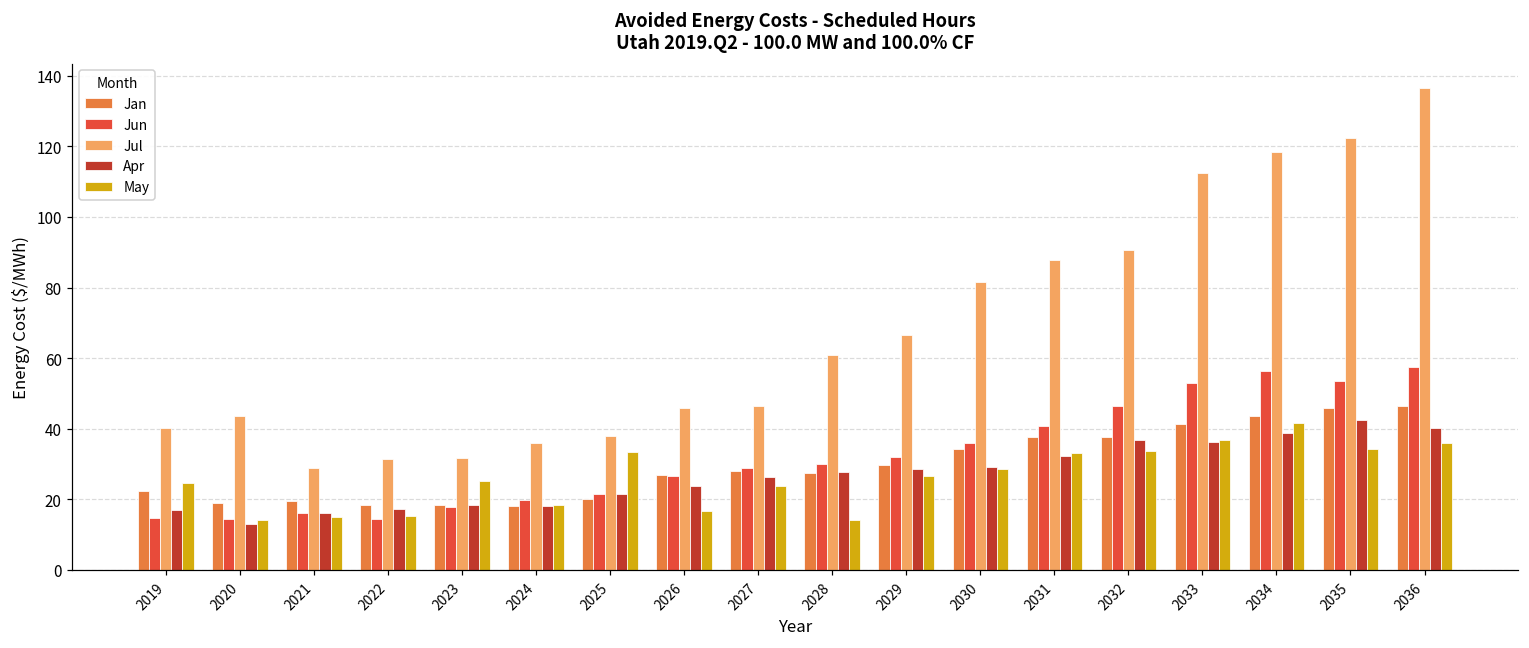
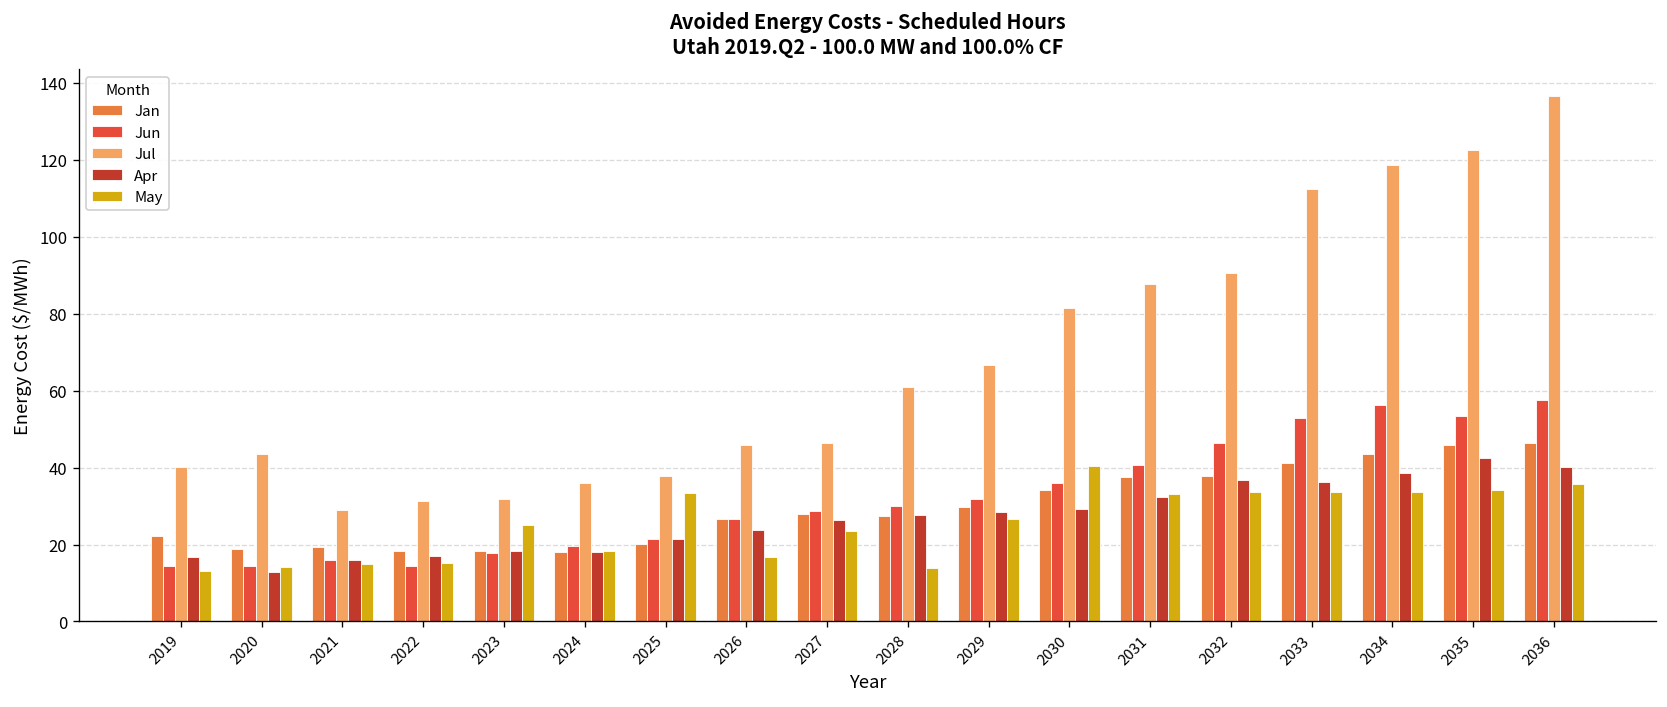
May, 2019: 25 -> 13
May, 2030: 28 -> 40
May, 2033: 37 -> 34
May, 2034: 42 -> 34
